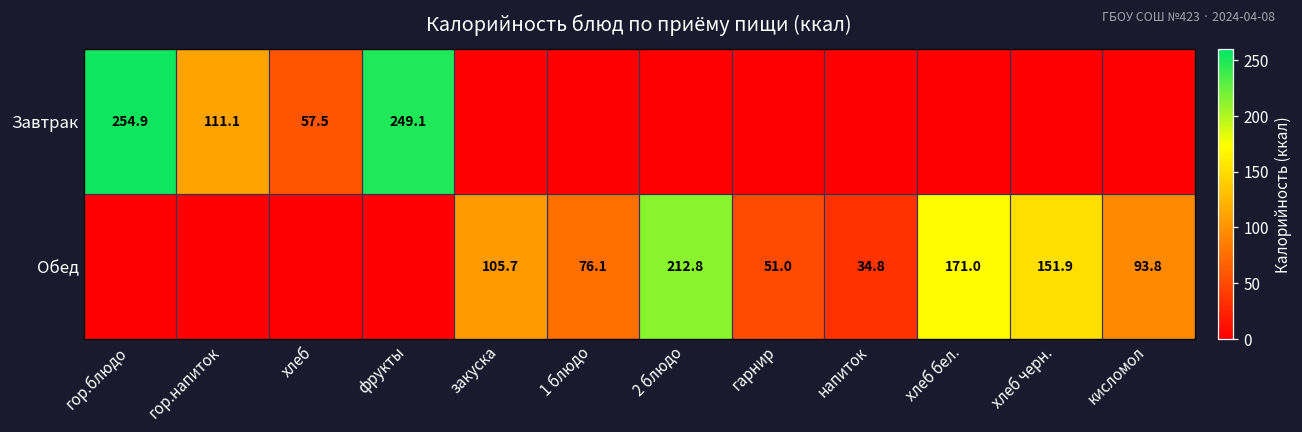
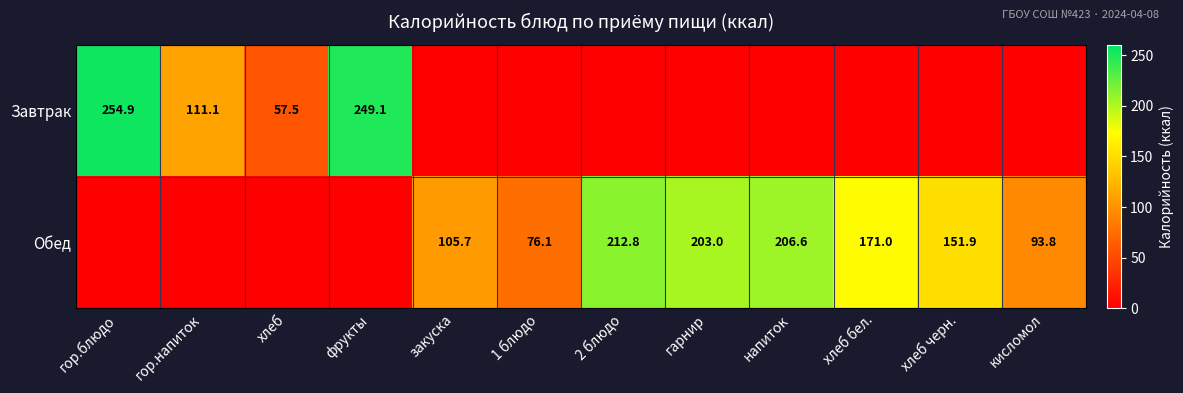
Обед, гарнир: 51.0 -> 203.0
Обед, напиток: 34.8 -> 206.6
